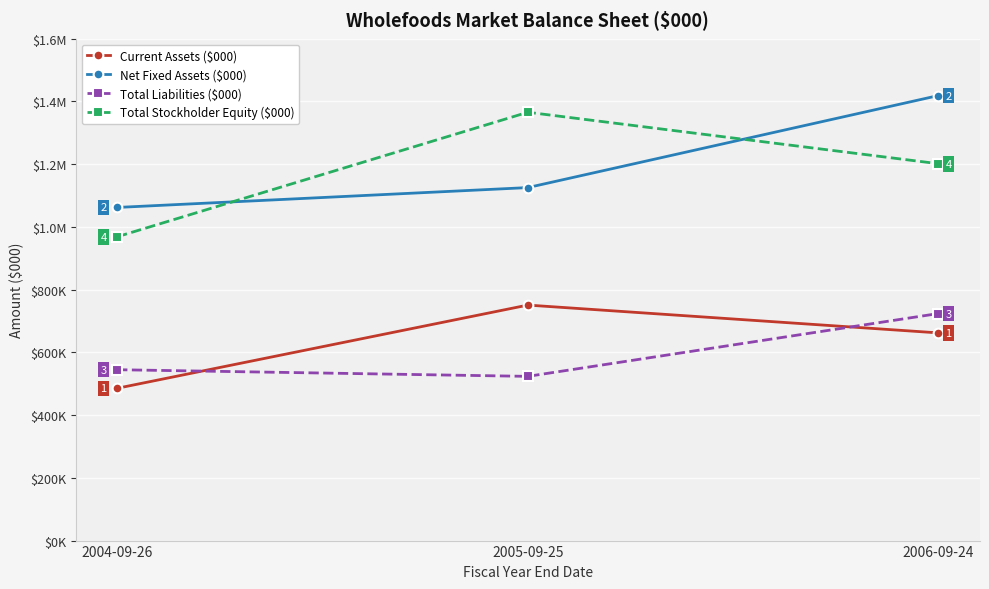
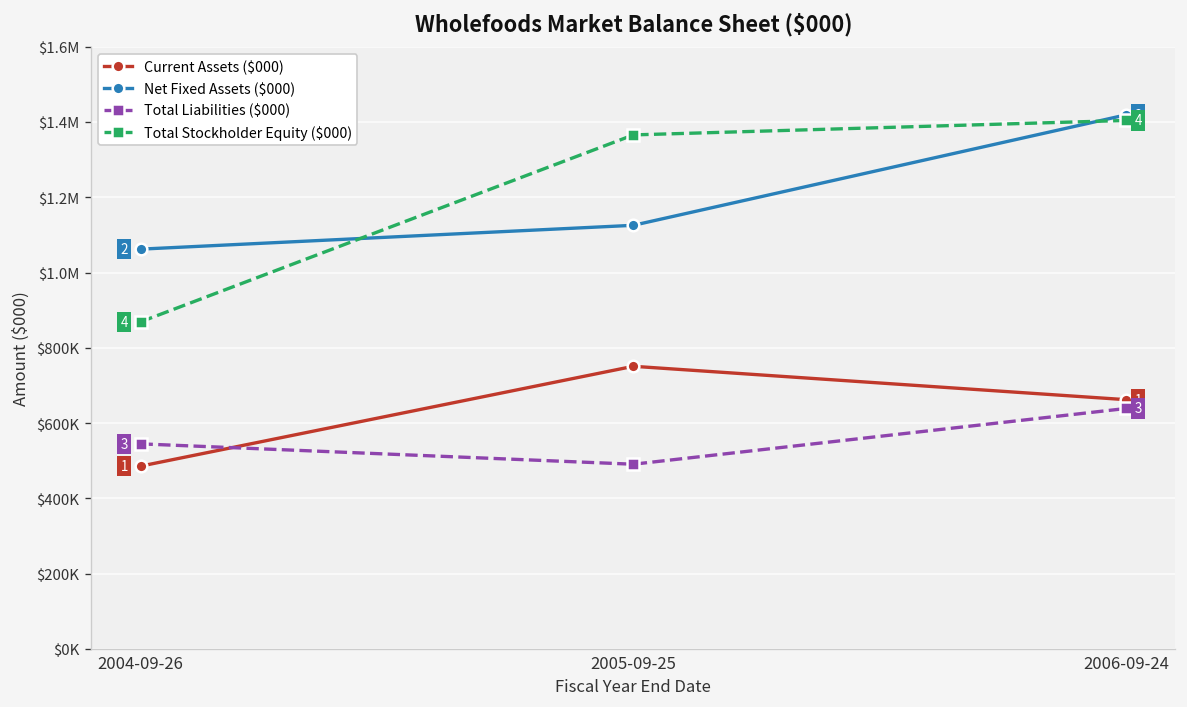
Total Stockholder Equity ($000), 2004-09-26: $970000 -> $870000
Total Liabilities ($000), 2005-09-25: $520000 -> $490000
Total Liabilities ($000), 2006-09-24: $720000 -> $640000
Total Stockholder Equity ($000), 2006-09-24: $1200000 -> $1400000
